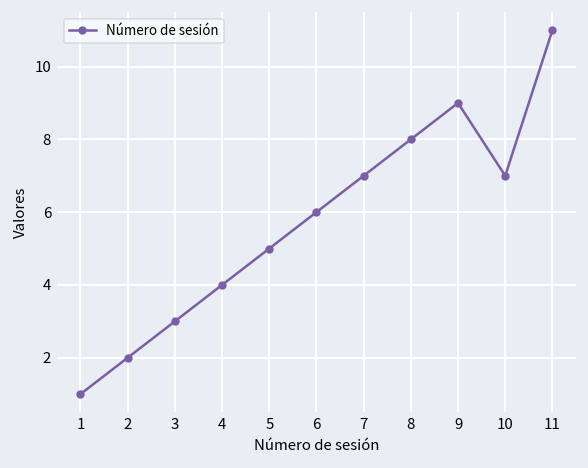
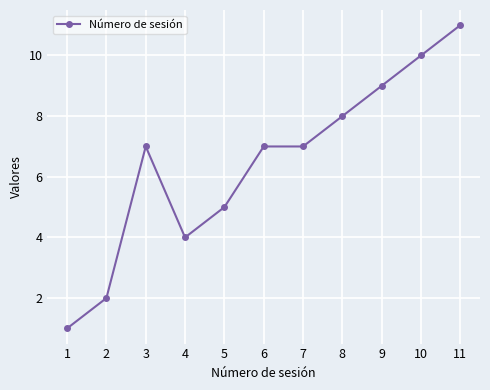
3: 3 -> 7
6: 6 -> 7
10: 7 -> 10
